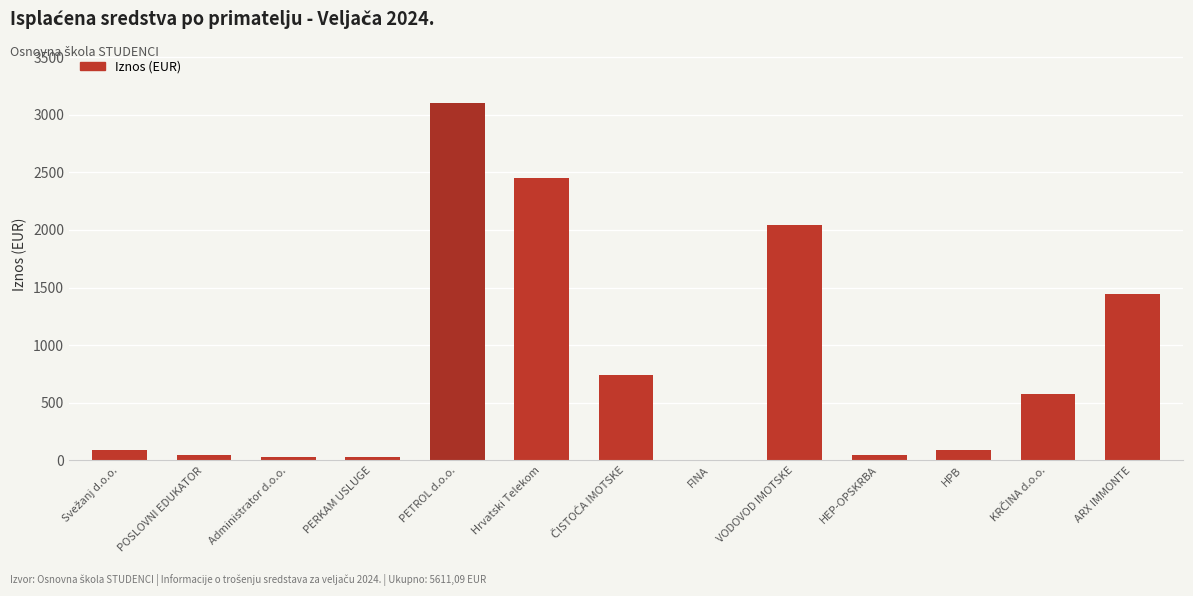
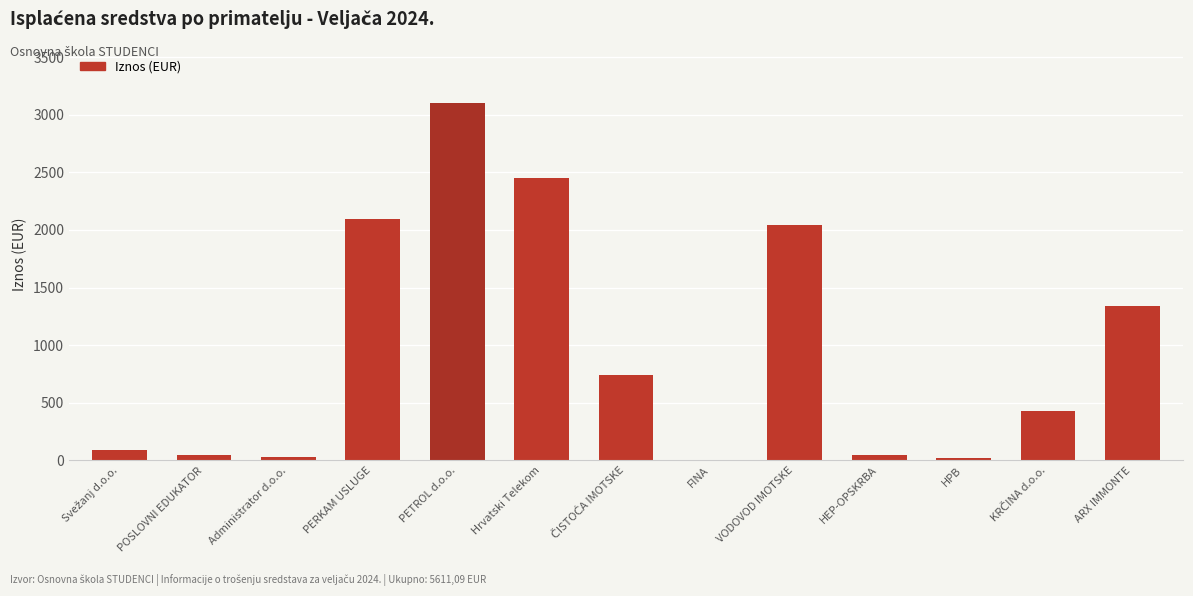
PERKAM USLUGE: 30 -> 2090
HPB: 90 -> 20
KRČINA d.o.o.: 570 -> 430
ARX IMMONTE: 1440 -> 1340
